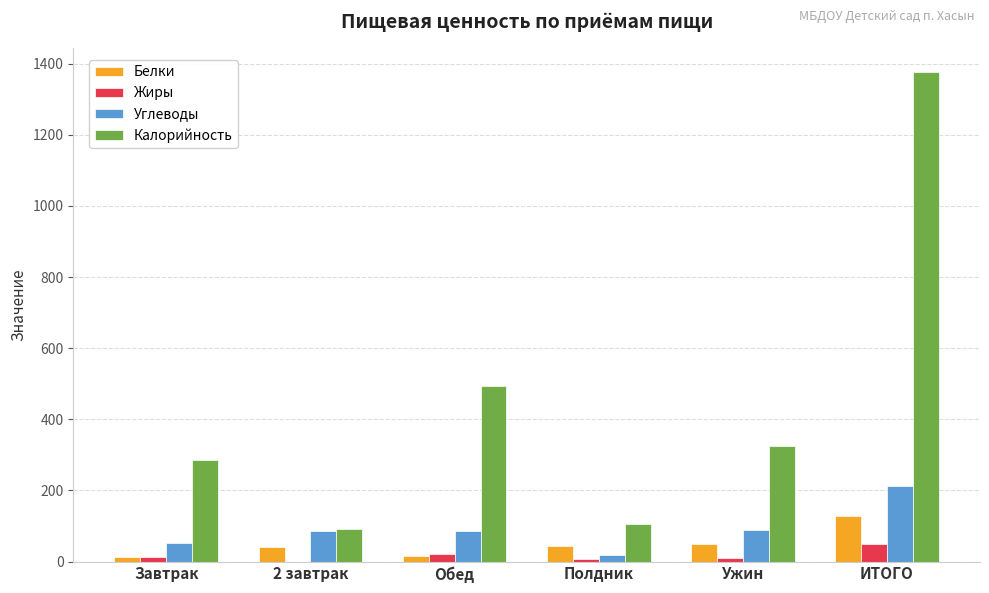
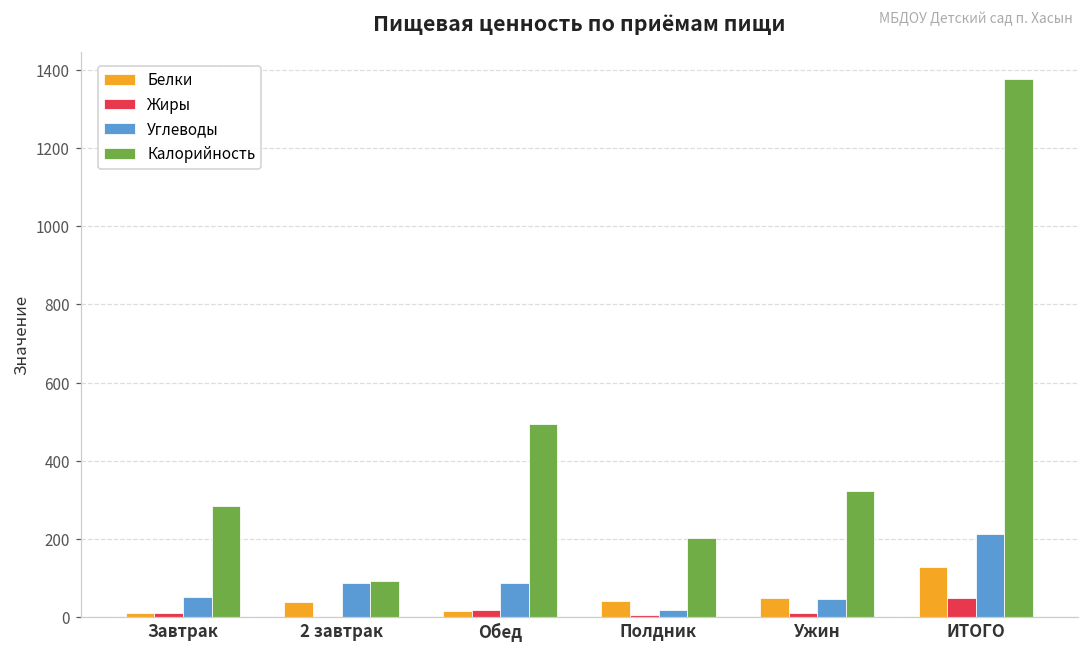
Калорийность, Полдник: 110 -> 200
Углеводы, Ужин: 90 -> 50
